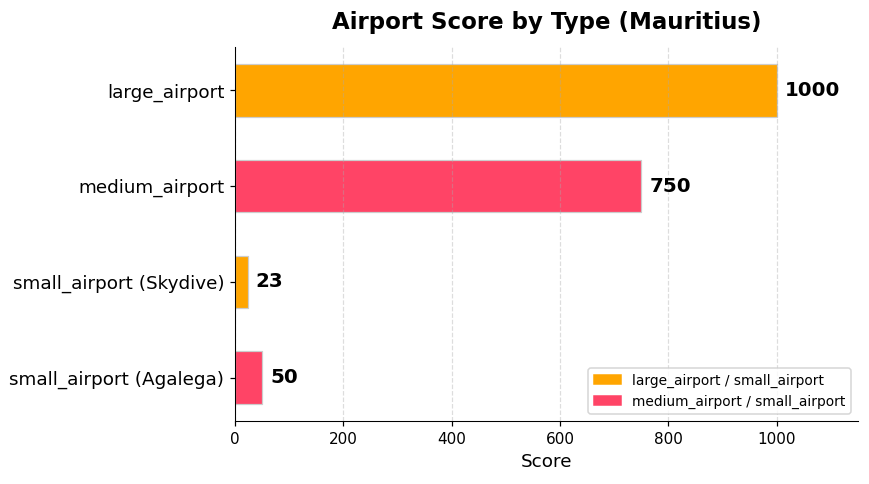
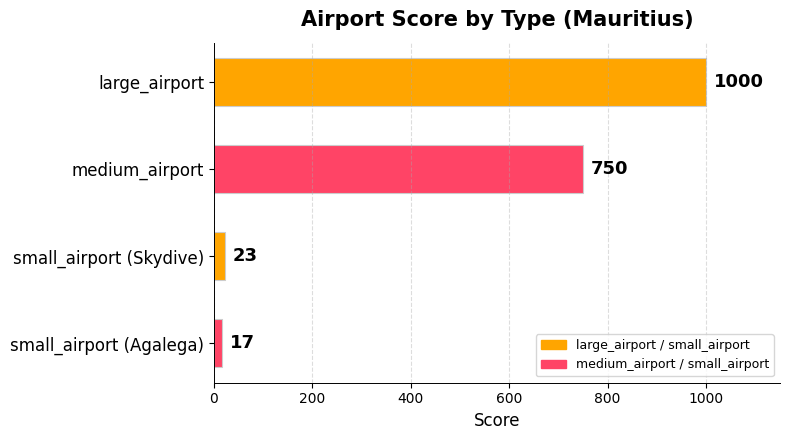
small_airport (Agalega): 50 -> 17
